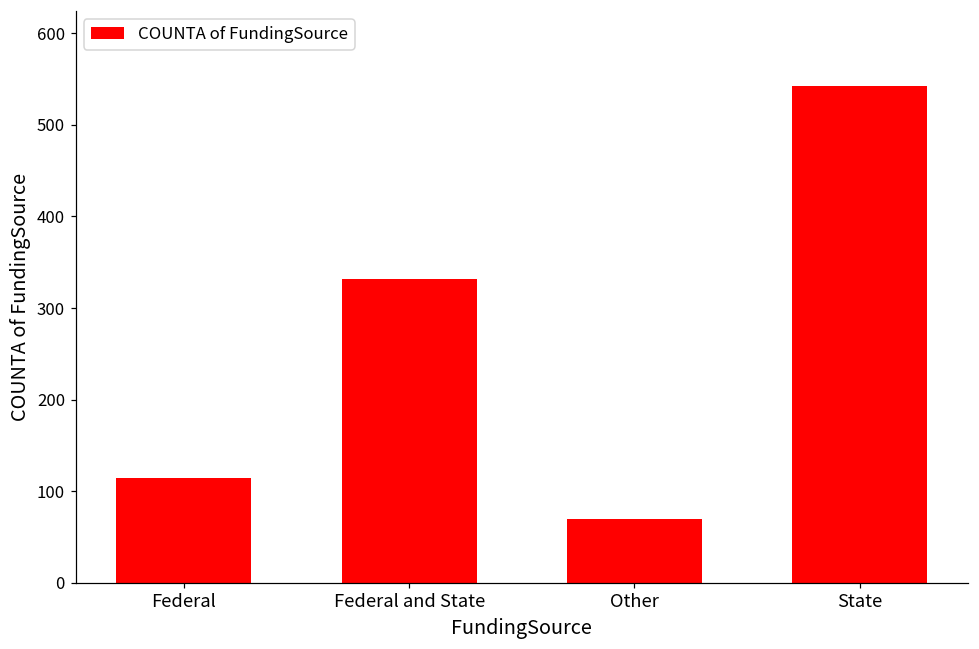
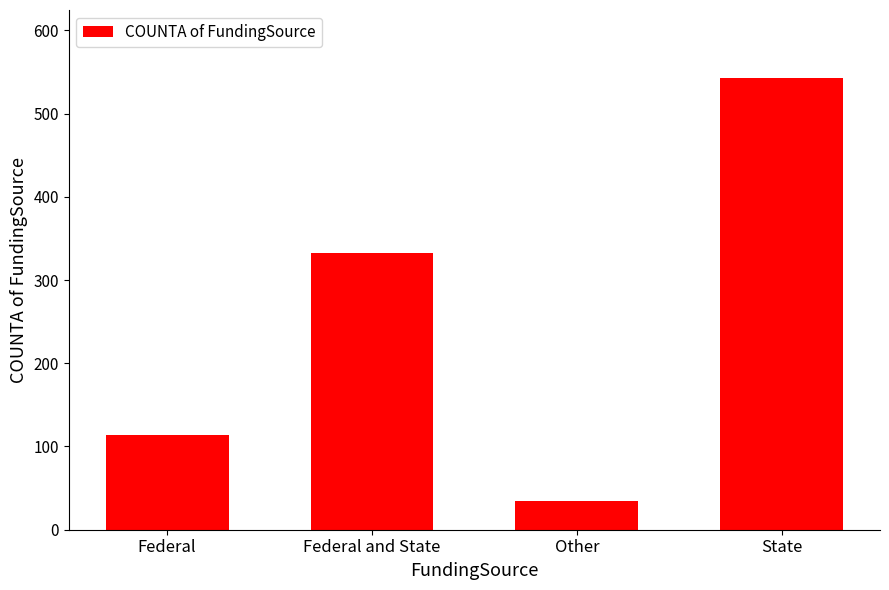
Other: 70 -> 40
